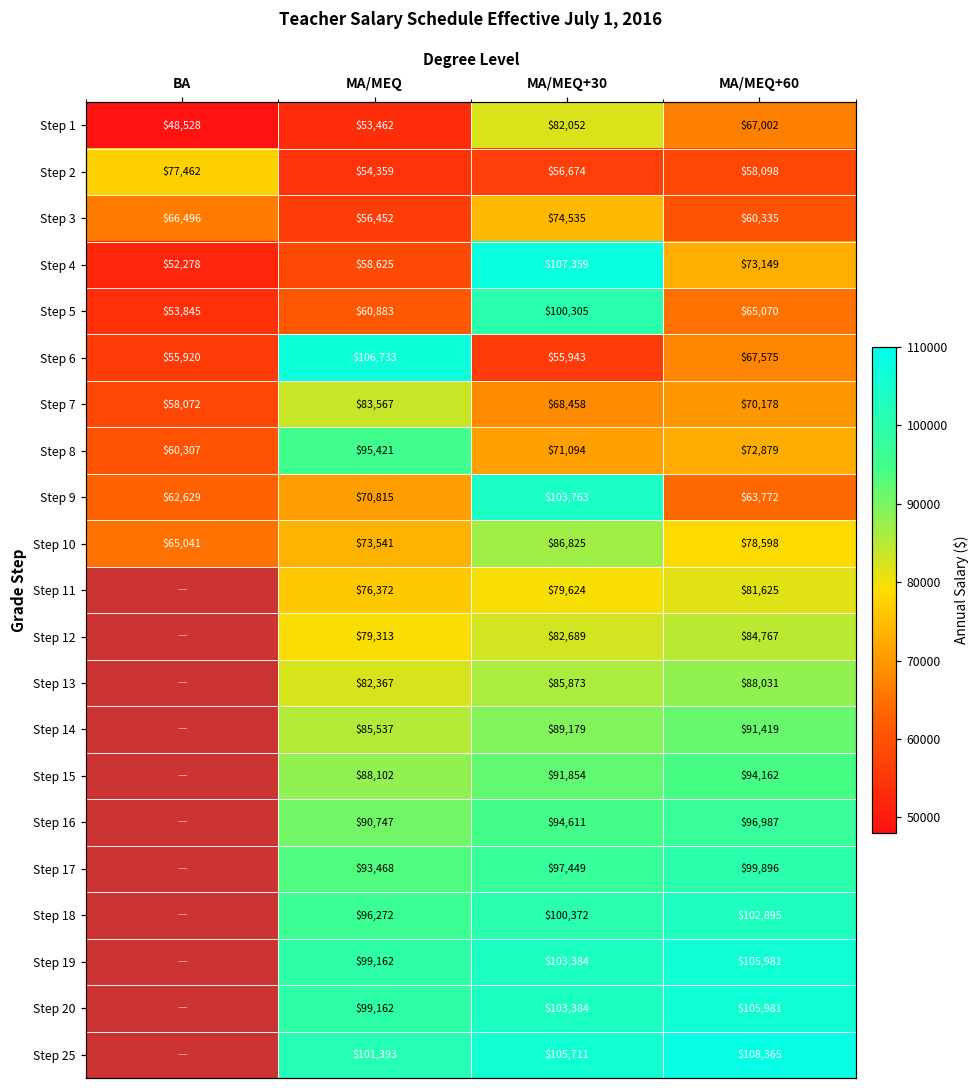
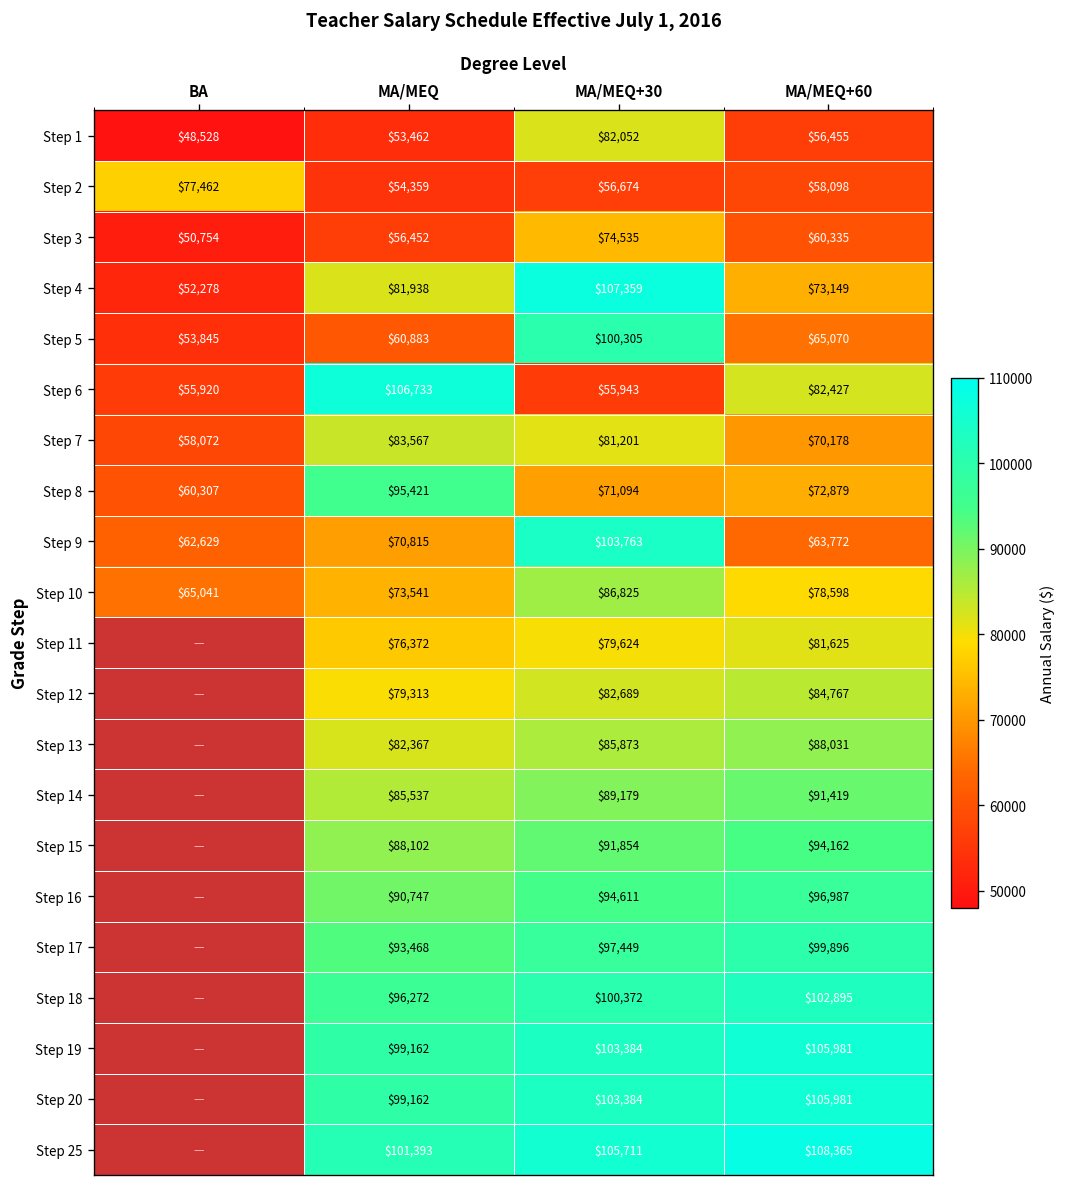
Step 1, MA/MEQ+60: $67,002 -> $56,455
Step 3, BA: $66,496 -> $50,754
Step 4, MA/MEQ: $58,625 -> $81,938
Step 6, MA/MEQ+60: $67,575 -> $82,427
Step 7, MA/MEQ+30: $68,458 -> $81,201
